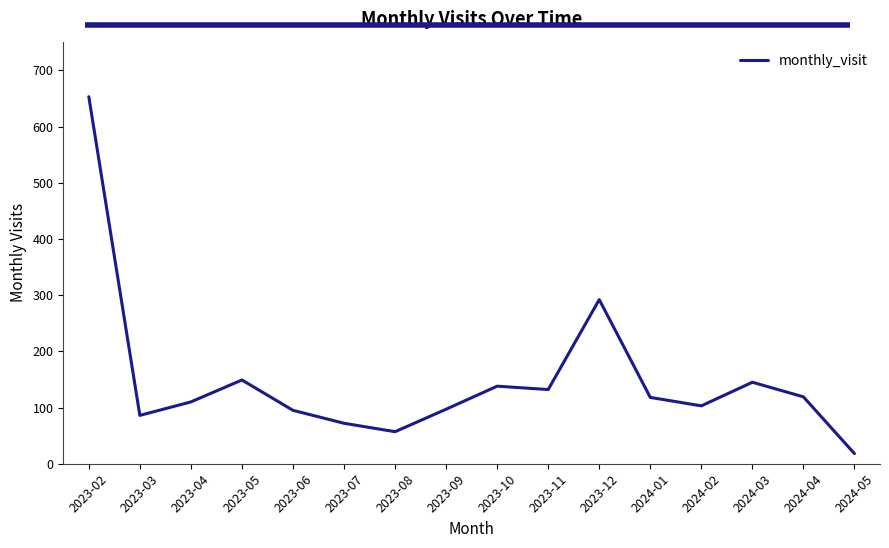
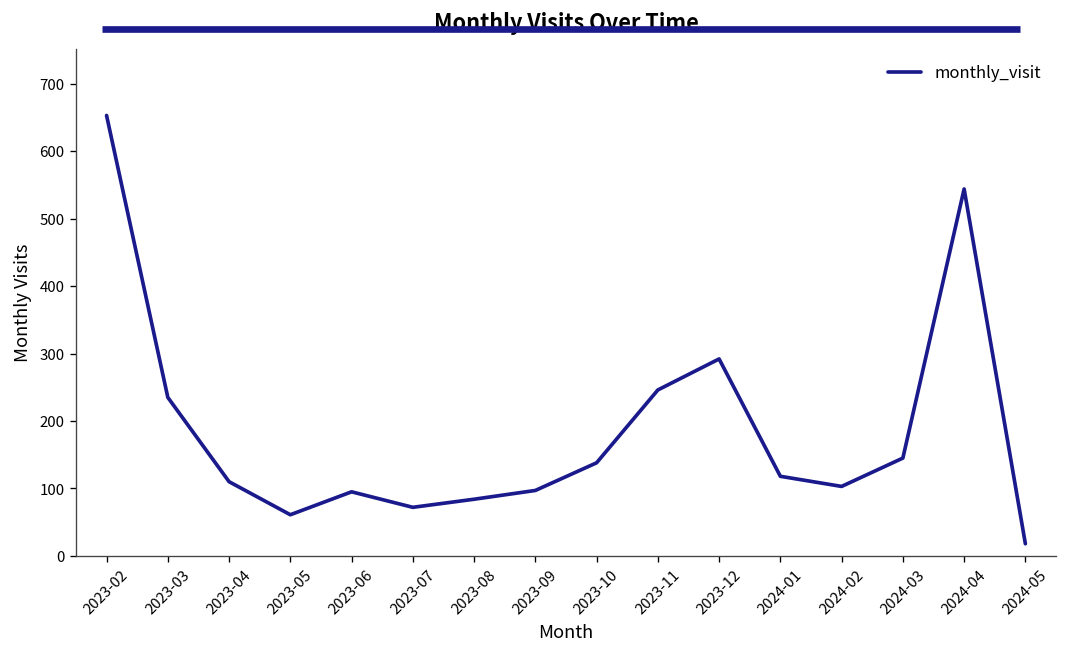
2023-03: 90 -> 240
2023-05: 150 -> 60
2023-08: 60 -> 80
2023-11: 130 -> 250
2024-04: 120 -> 540
